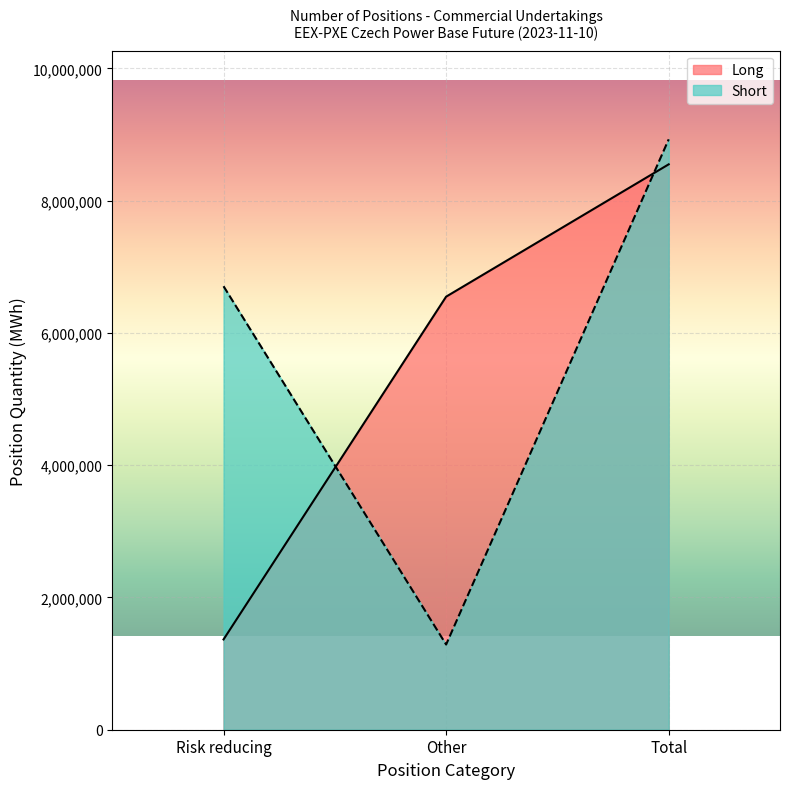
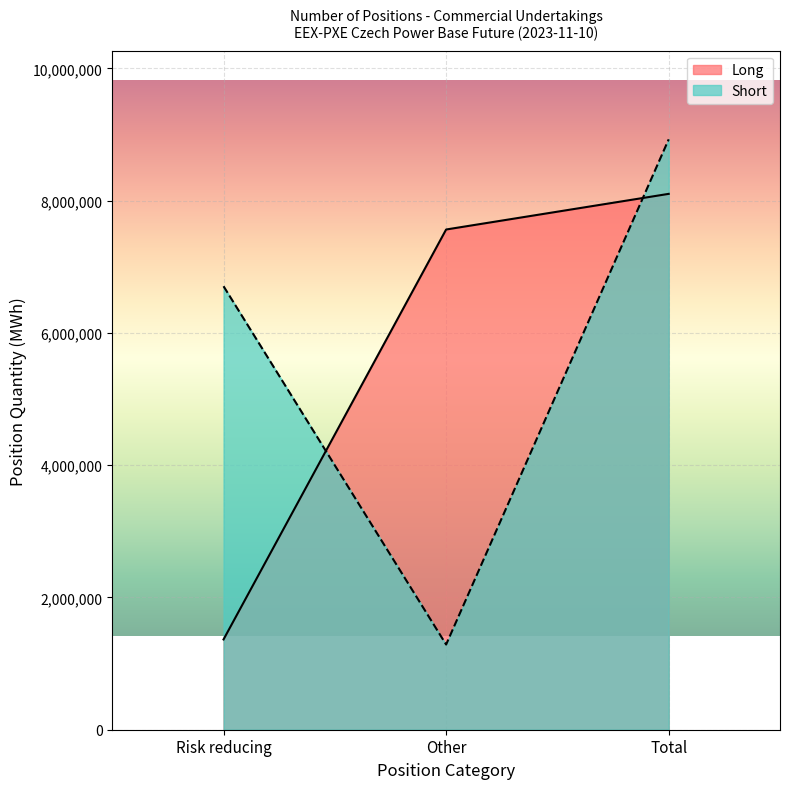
Long, Other: 6,500,000 -> 7,600,000
Long, Total: 8,500,000 -> 8,100,000
